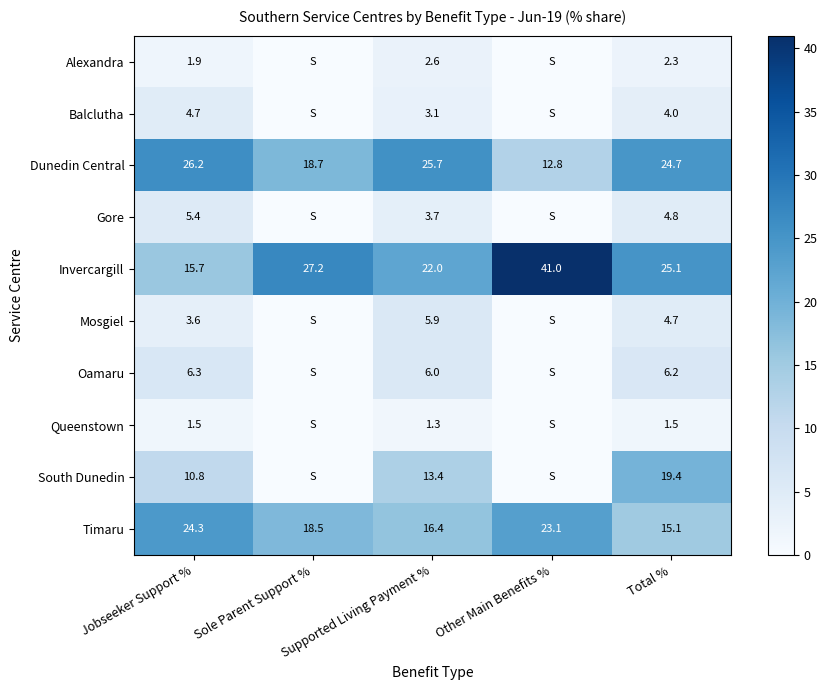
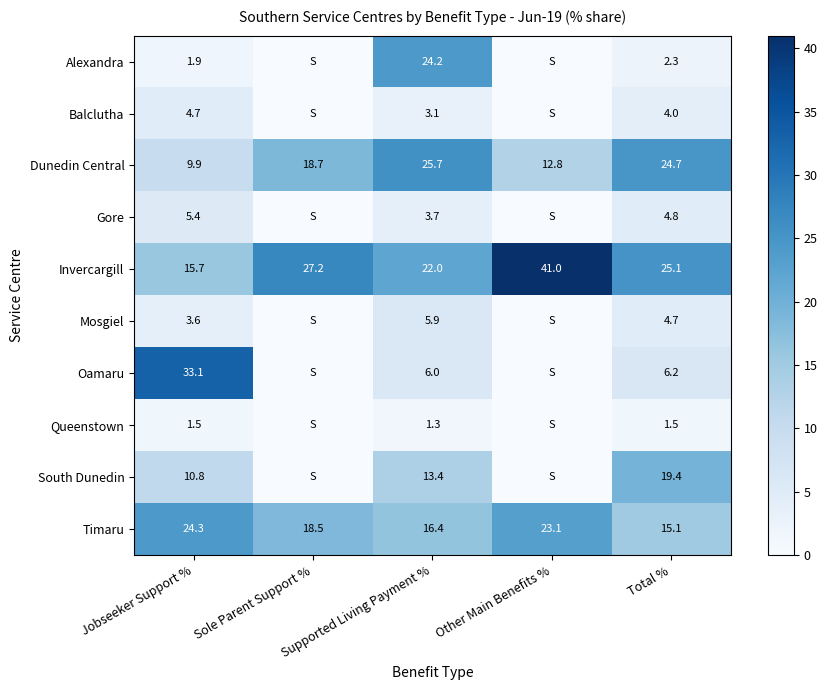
Alexandra, Supported Living Payment %: 2.6 -> 24.2
Dunedin Central, Jobseeker Support %: 26.2 -> 9.9
Oamaru, Jobseeker Support %: 6.3 -> 33.1
